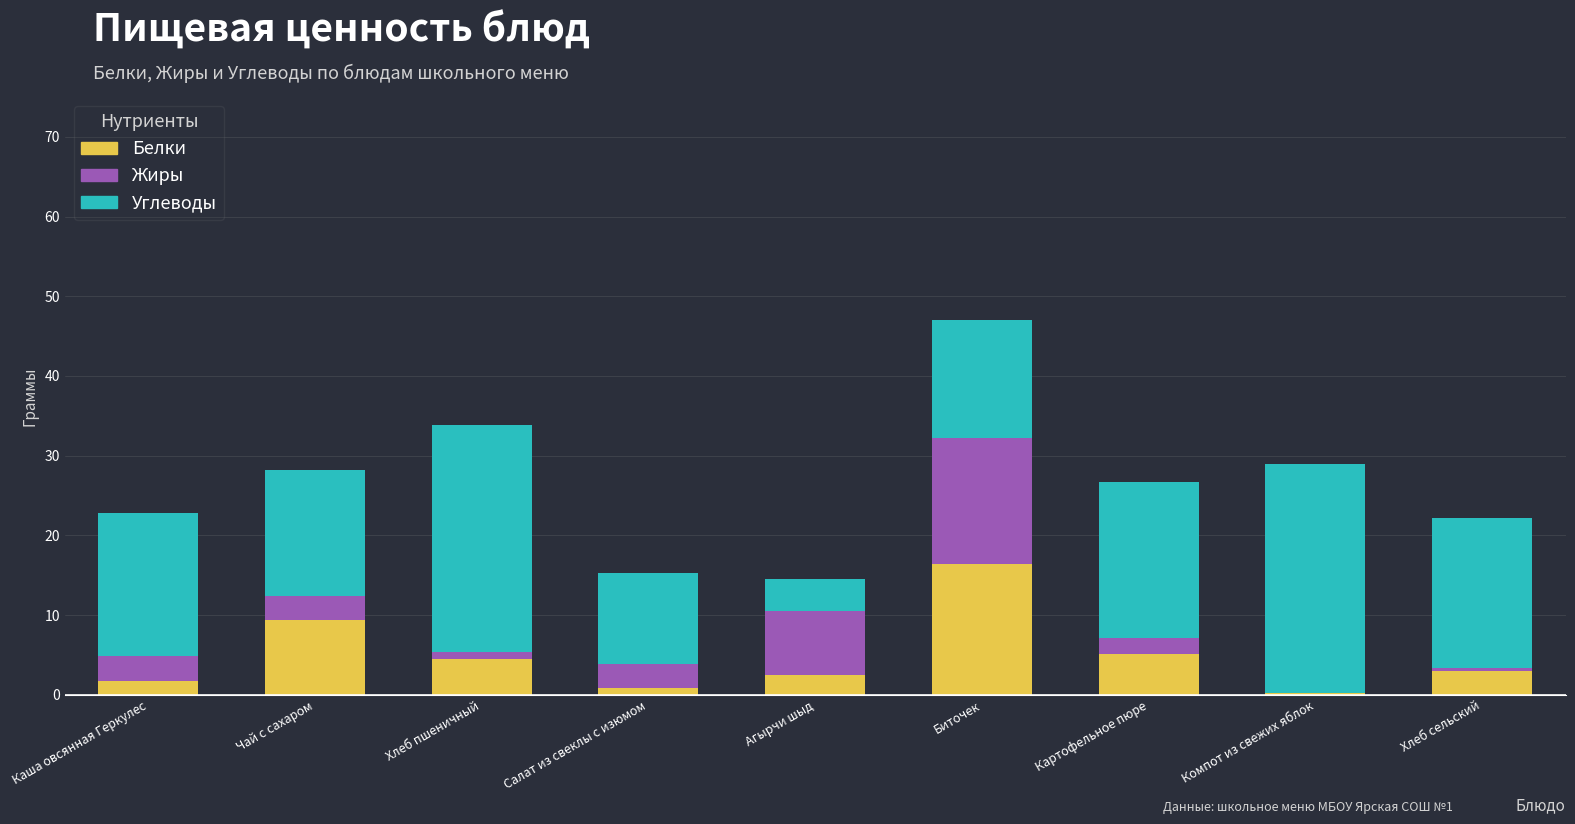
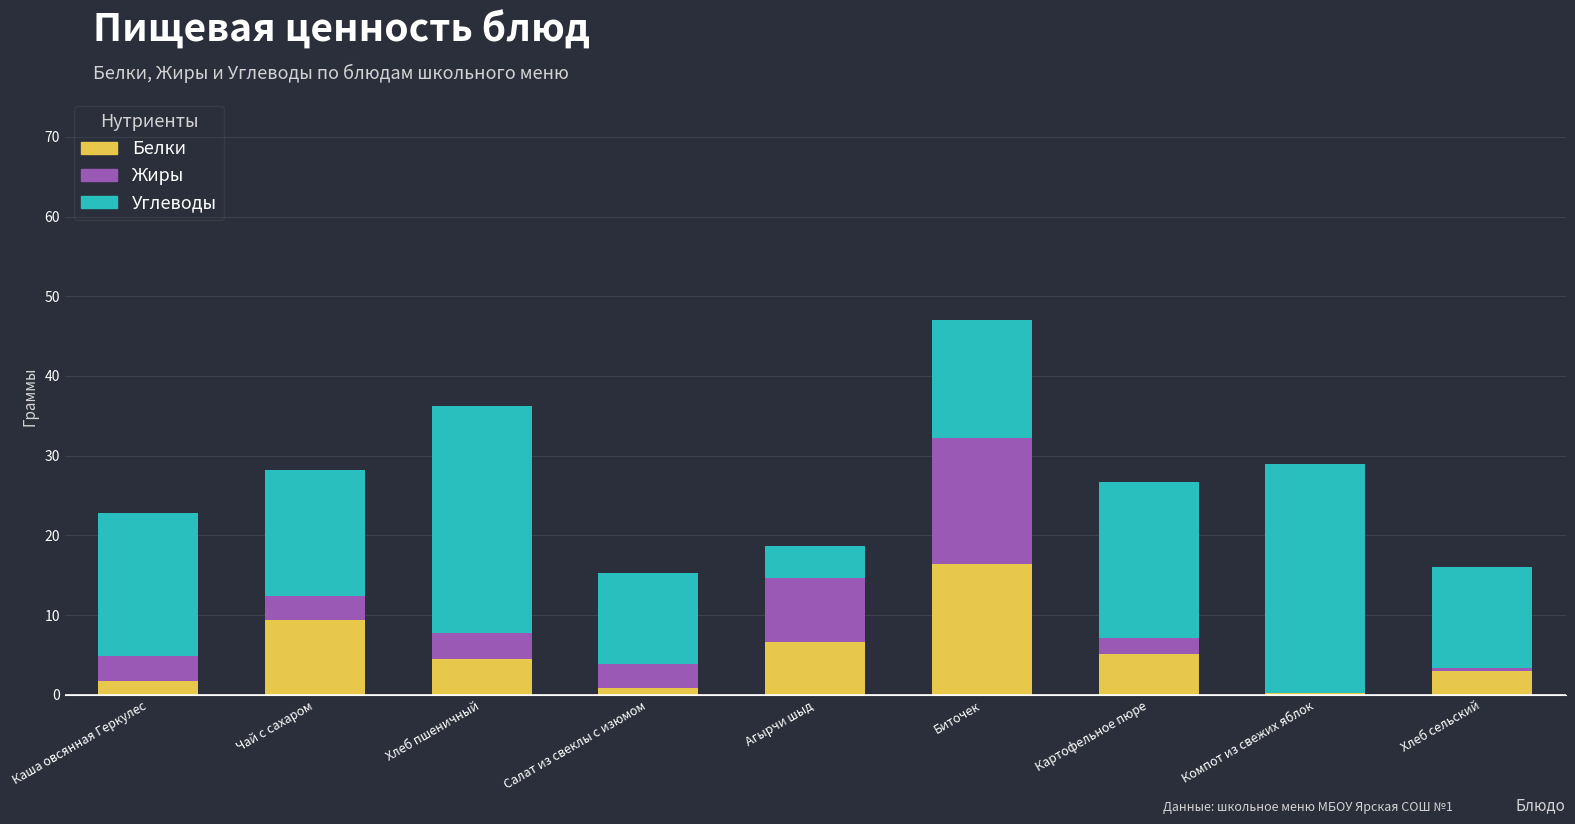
Жиры, Хлеб пшеничный: 1 -> 3
Белки, Агырчи шыд: 3 -> 7
Углеводы, Хлеб сельский: 19 -> 13
